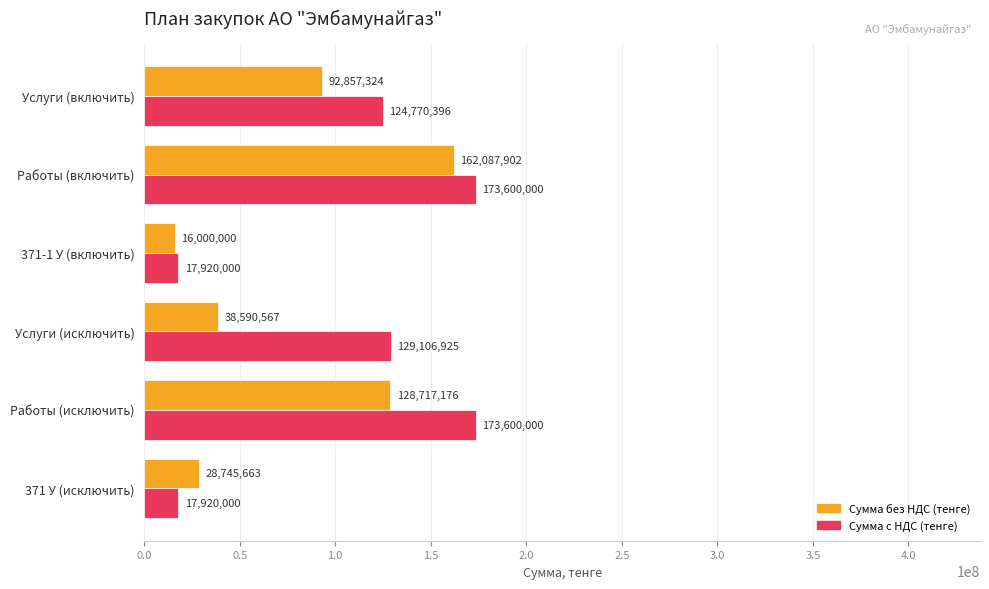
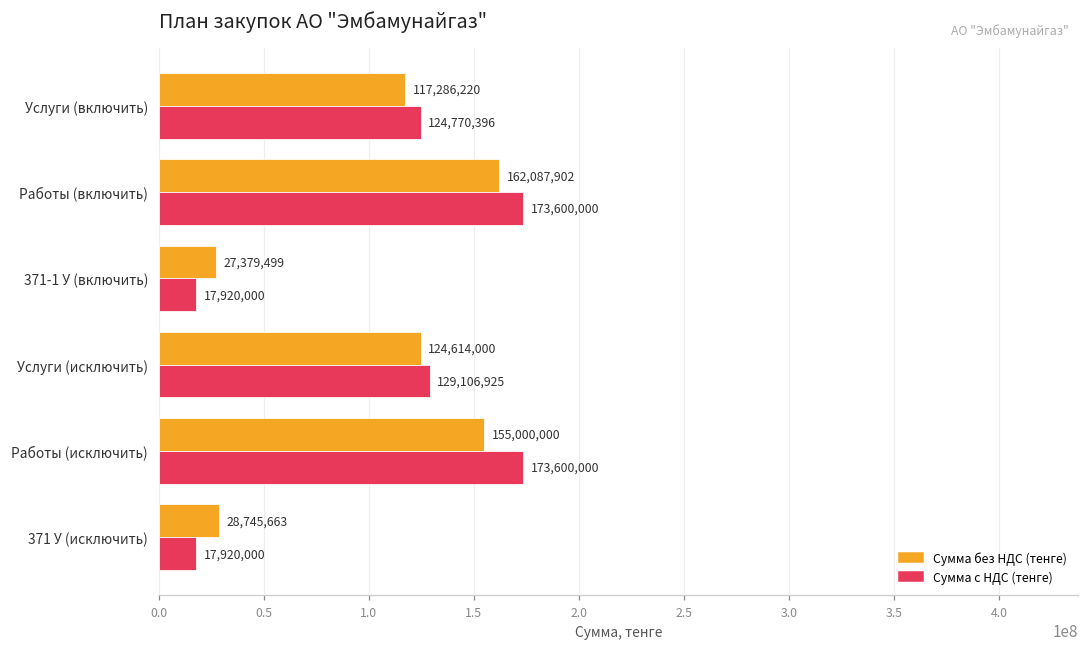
Сумма без НДС (тенге), Услуги (включить): 92,857,324 -> 117,286,220
Сумма без НДС (тенге), 371-1 У (включить): 16,000,000 -> 27,379,499
Сумма без НДС (тенге), Услуги (исключить): 38,590,567 -> 124,614,000
Сумма без НДС (тенге), Работы (исключить): 128,717,176 -> 155,000,000
